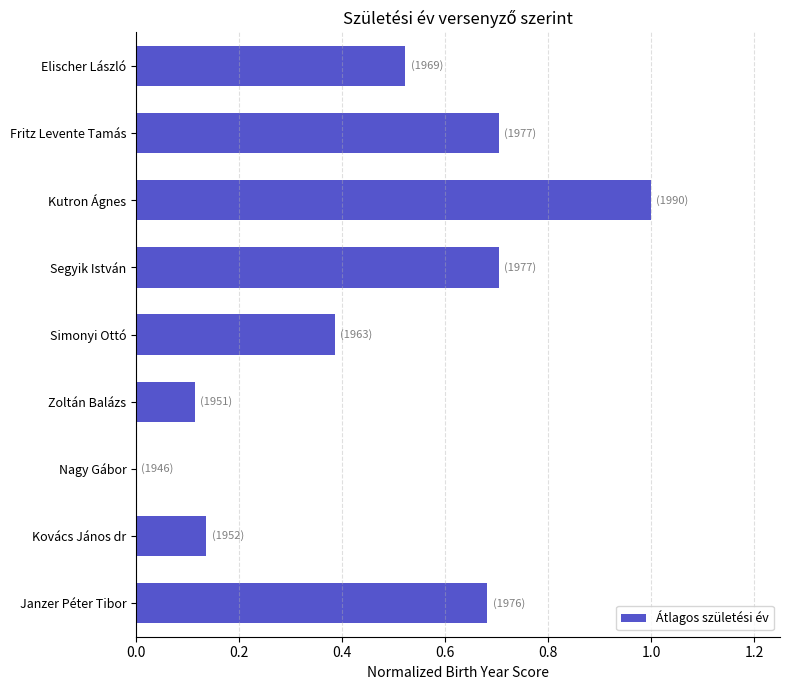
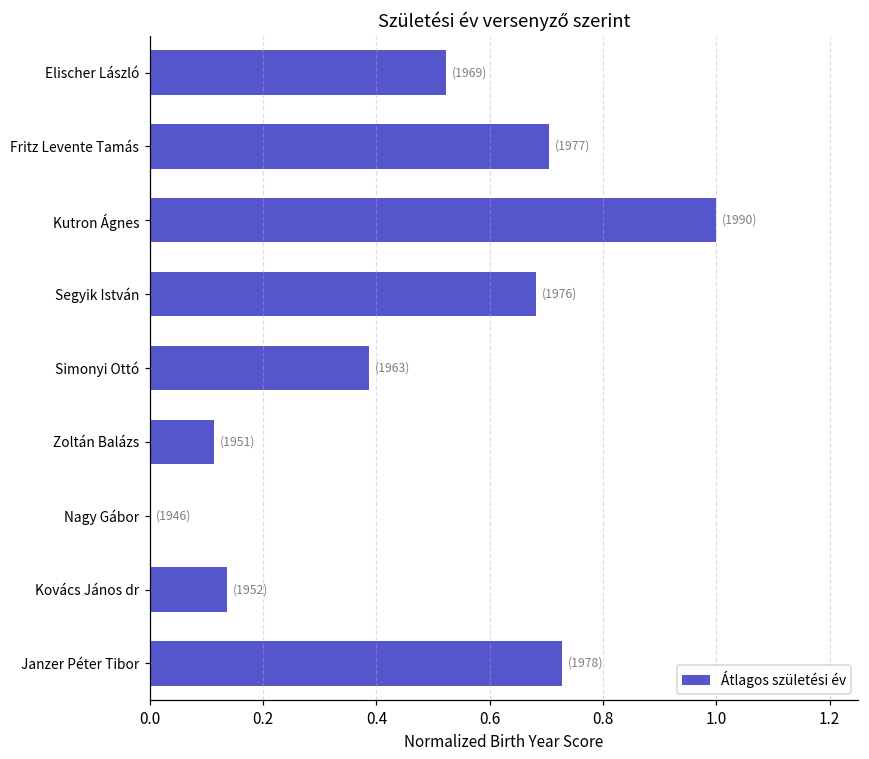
Segyik István: (1977) -> (1976)
Janzer Péter Tibor: (1976) -> (1978)
